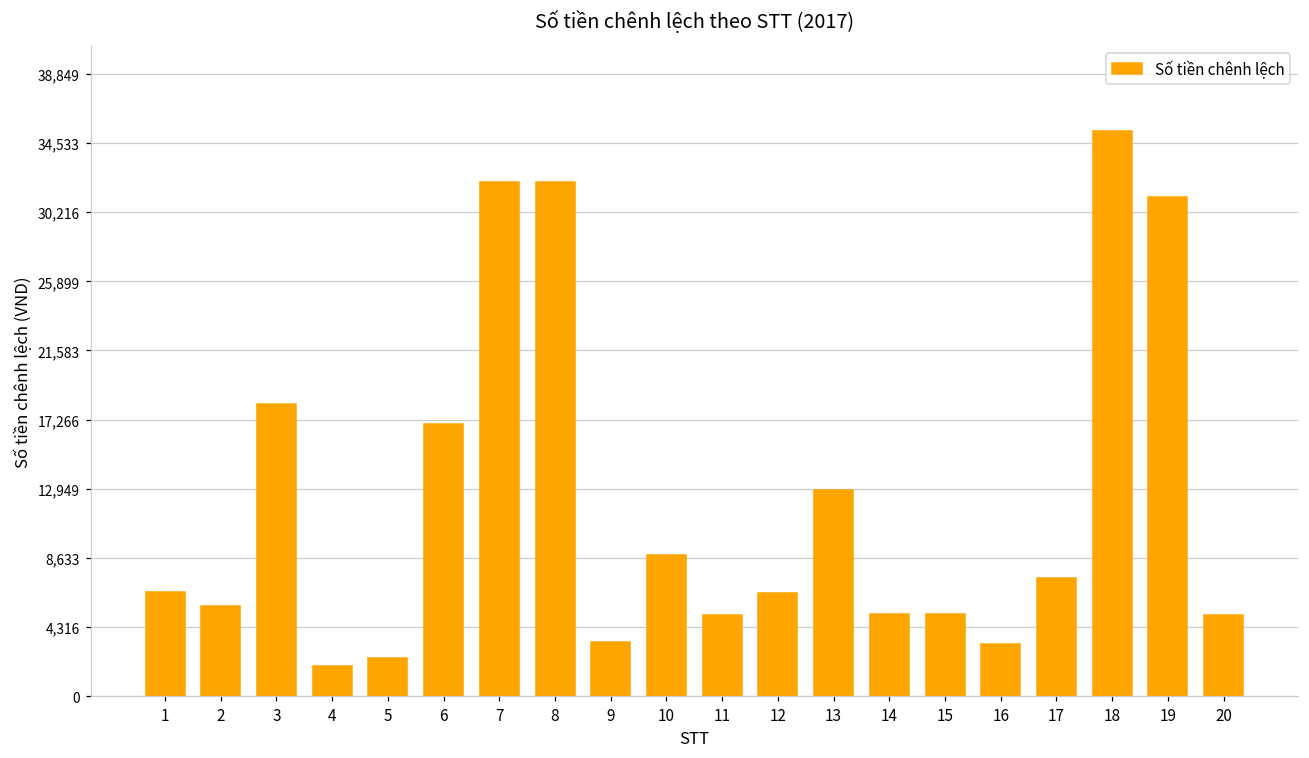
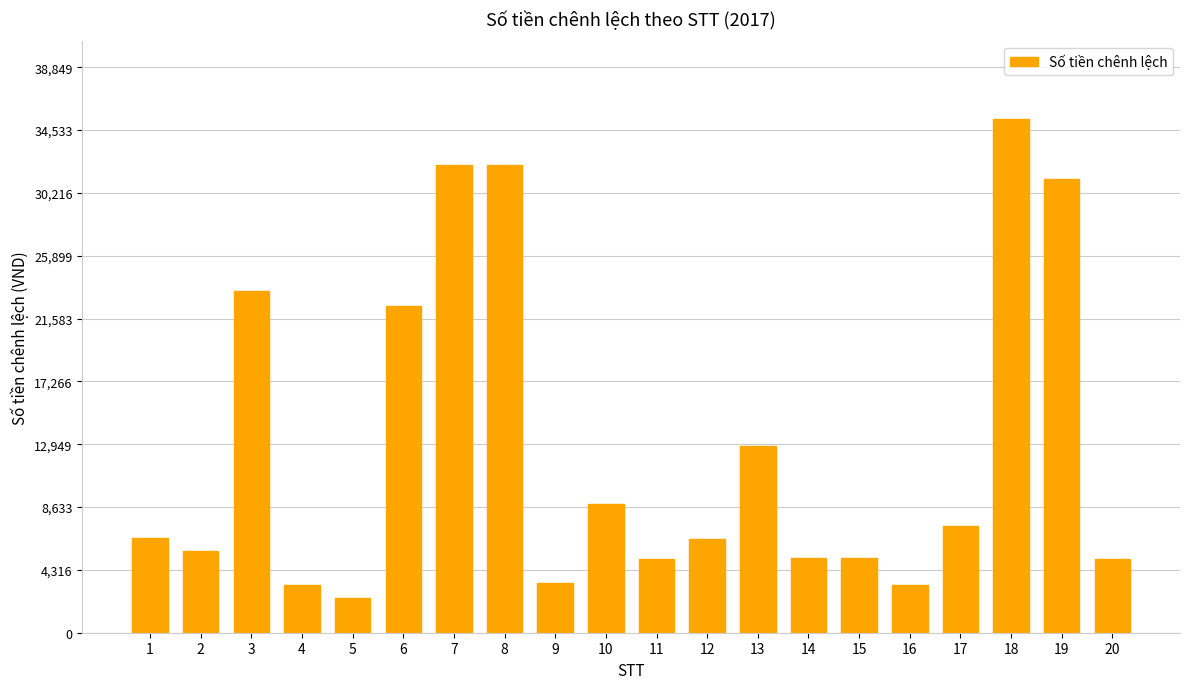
3: 18,300 -> 23,400
4: 1,900 -> 3,300
6: 17,000 -> 22,500
